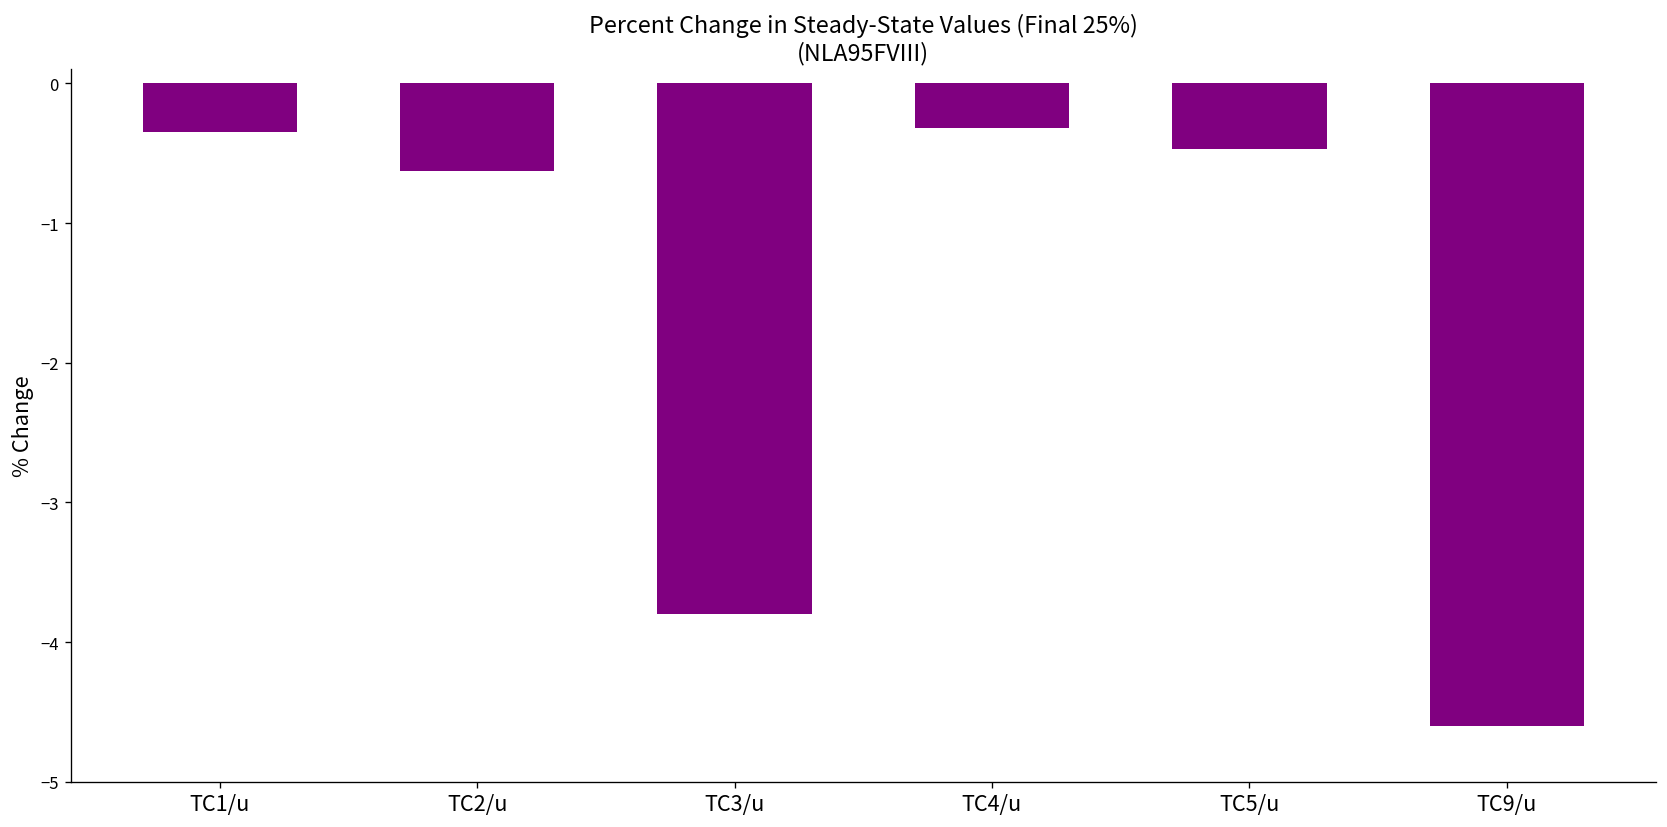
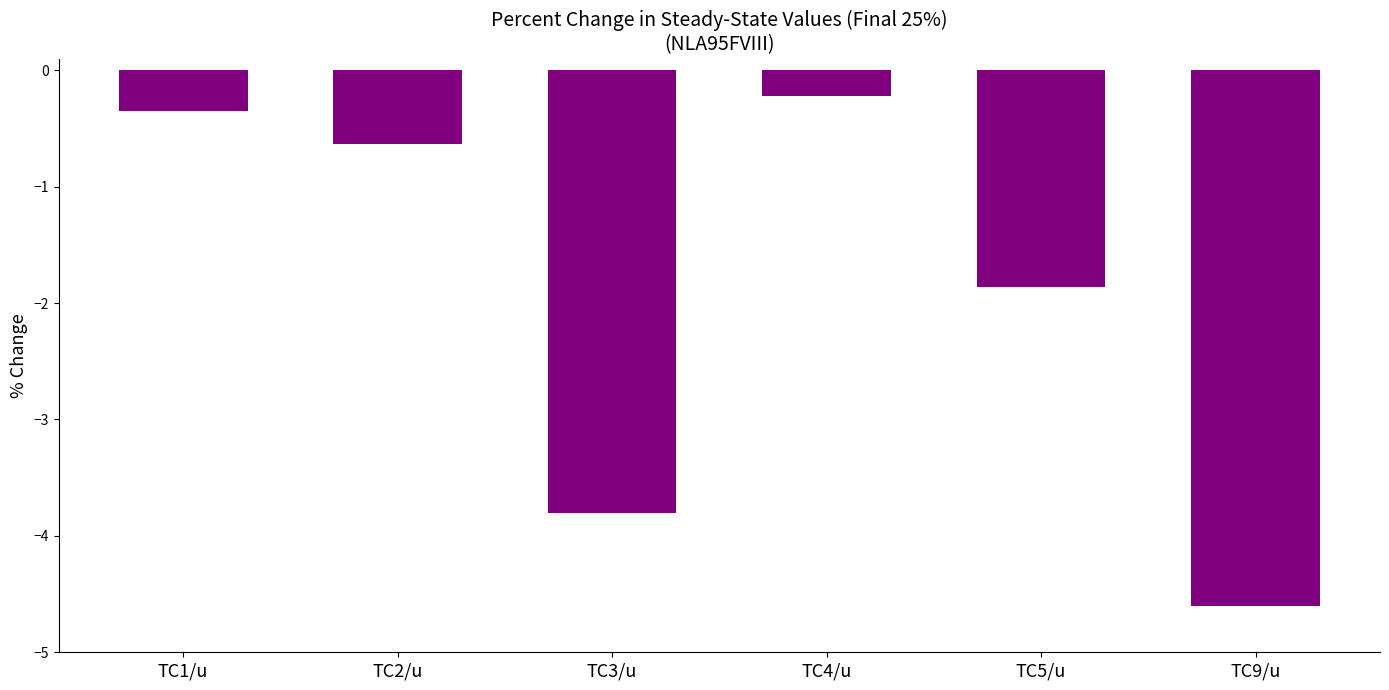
TC4/u: -0.32 -> -0.22
TC5/u: -0.47 -> -1.86
